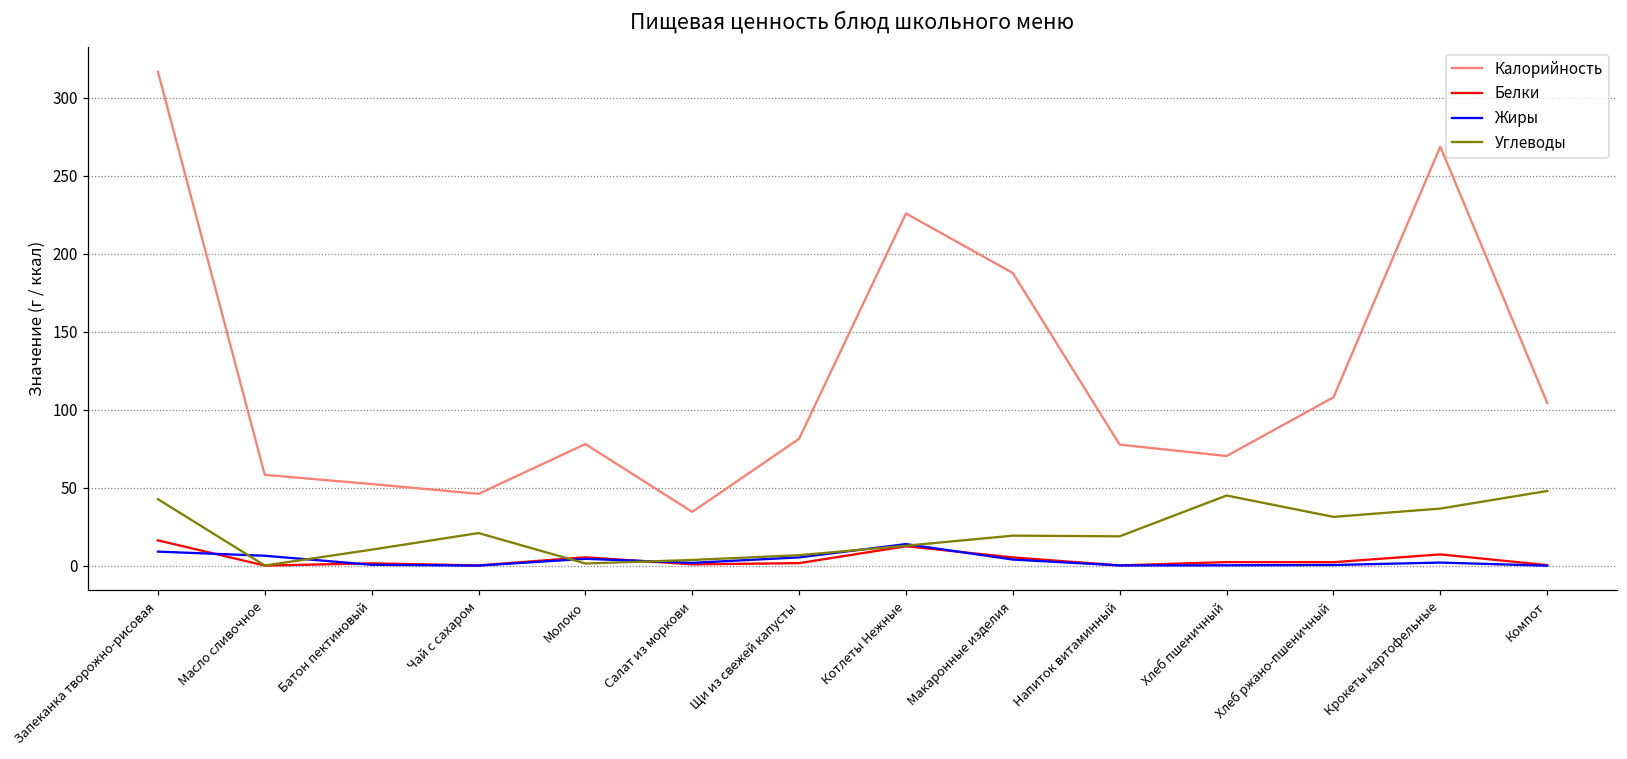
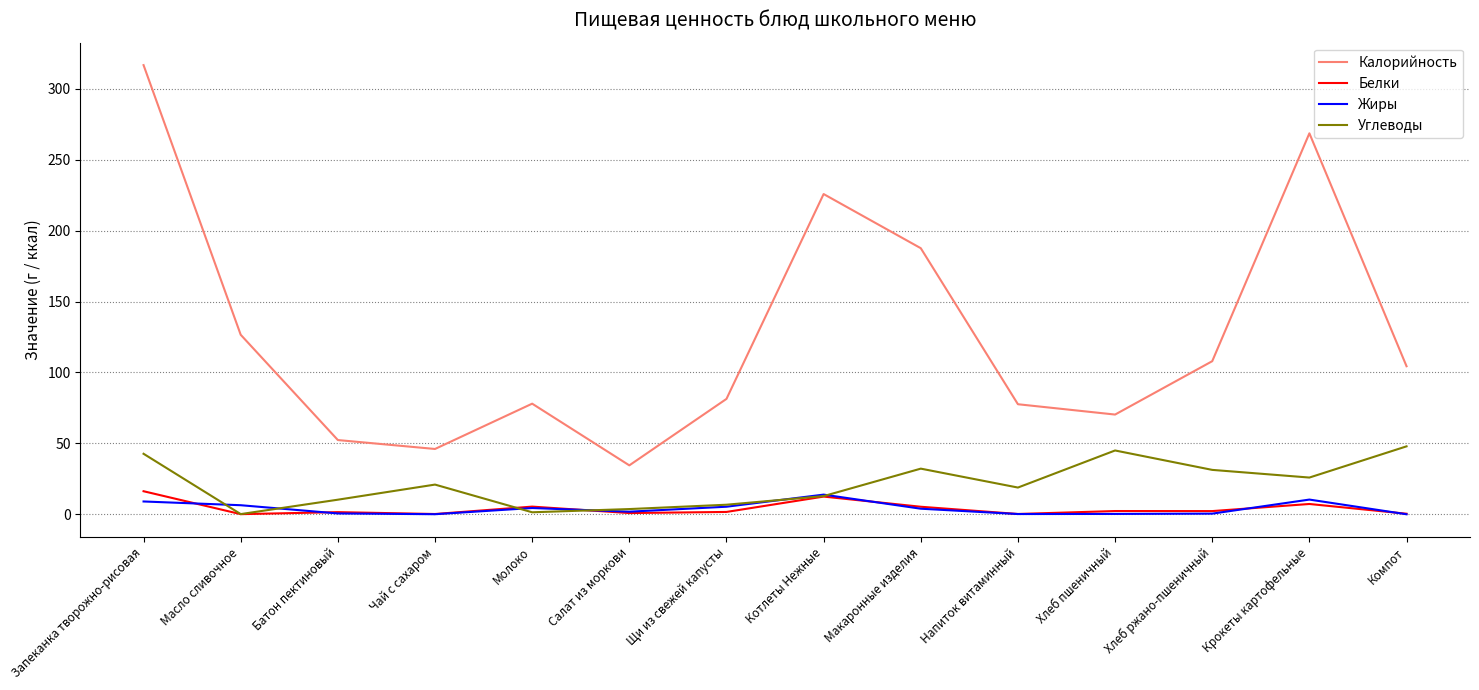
Калорийность, Масло сливочное: 58 -> 127
Углеводы, Макаронные изделия: 19 -> 32
Жиры, Крокеты картофельные: 2 -> 10
Углеводы, Крокеты картофельные: 37 -> 26
